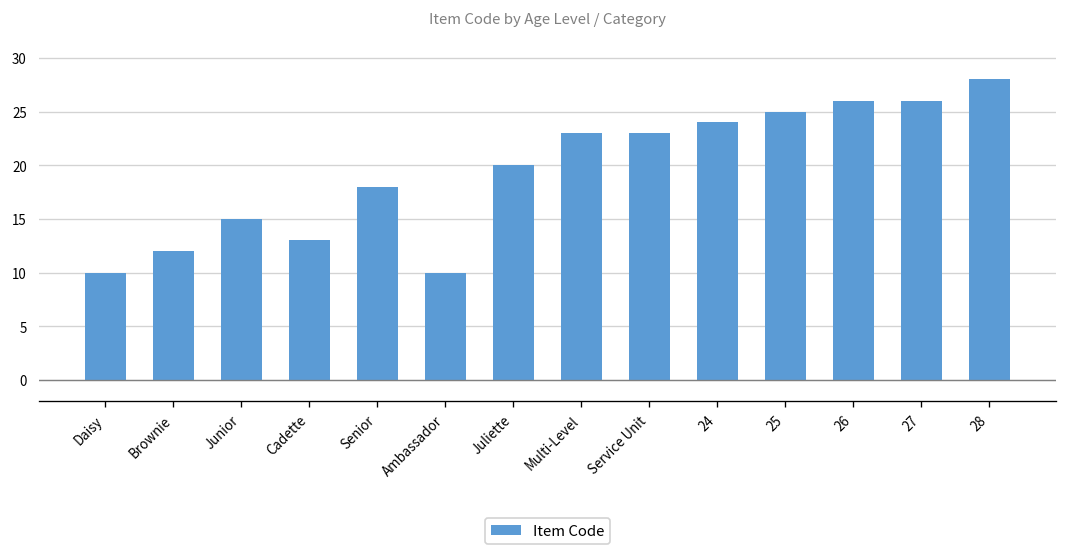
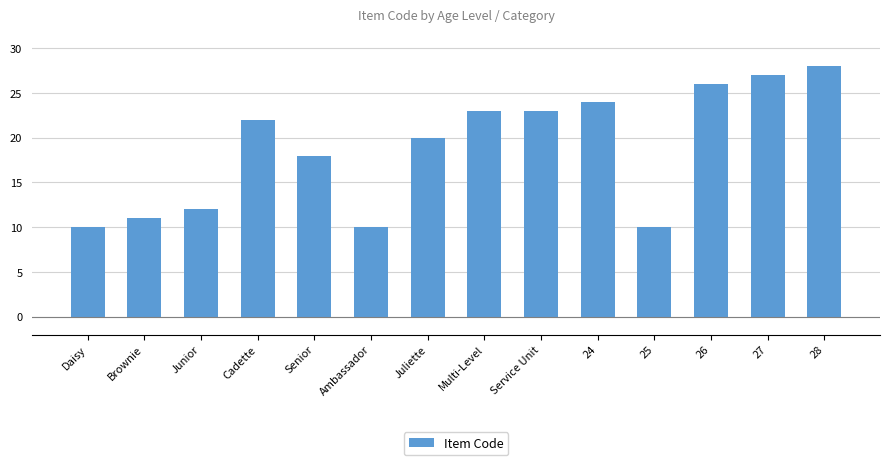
Brownie: 12 -> 11
Junior: 15 -> 12
Cadette: 13 -> 22
25: 25 -> 10
27: 26 -> 27
